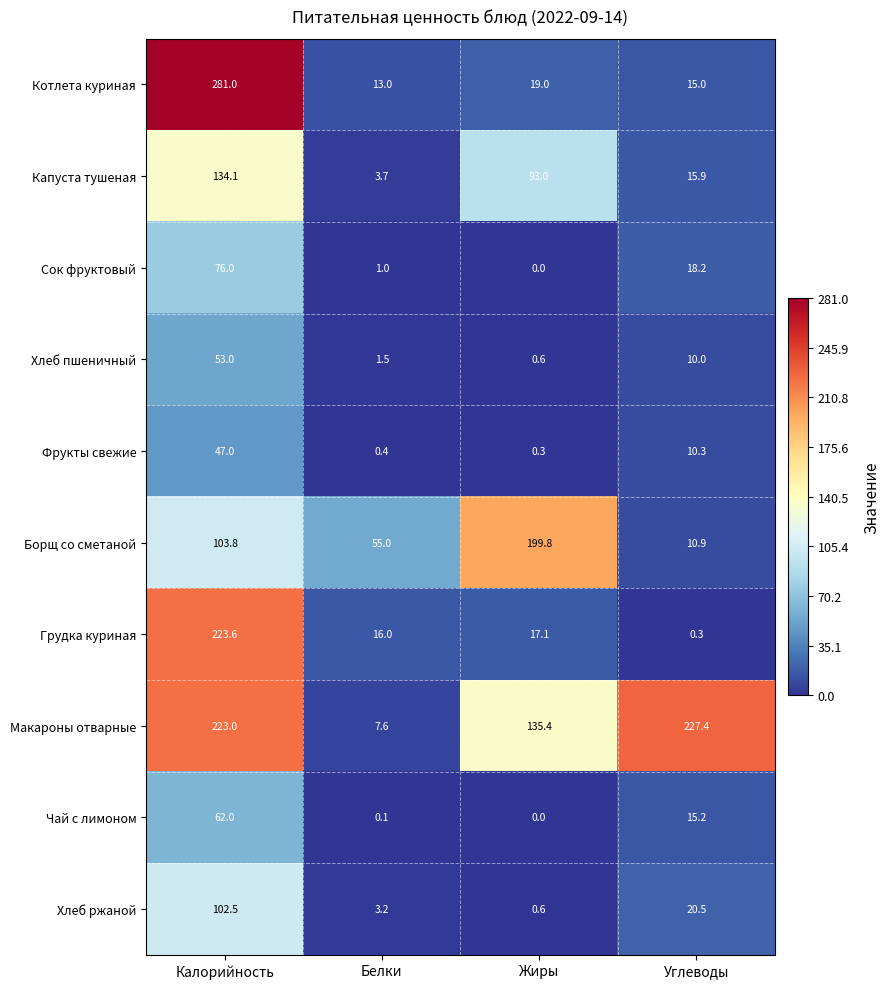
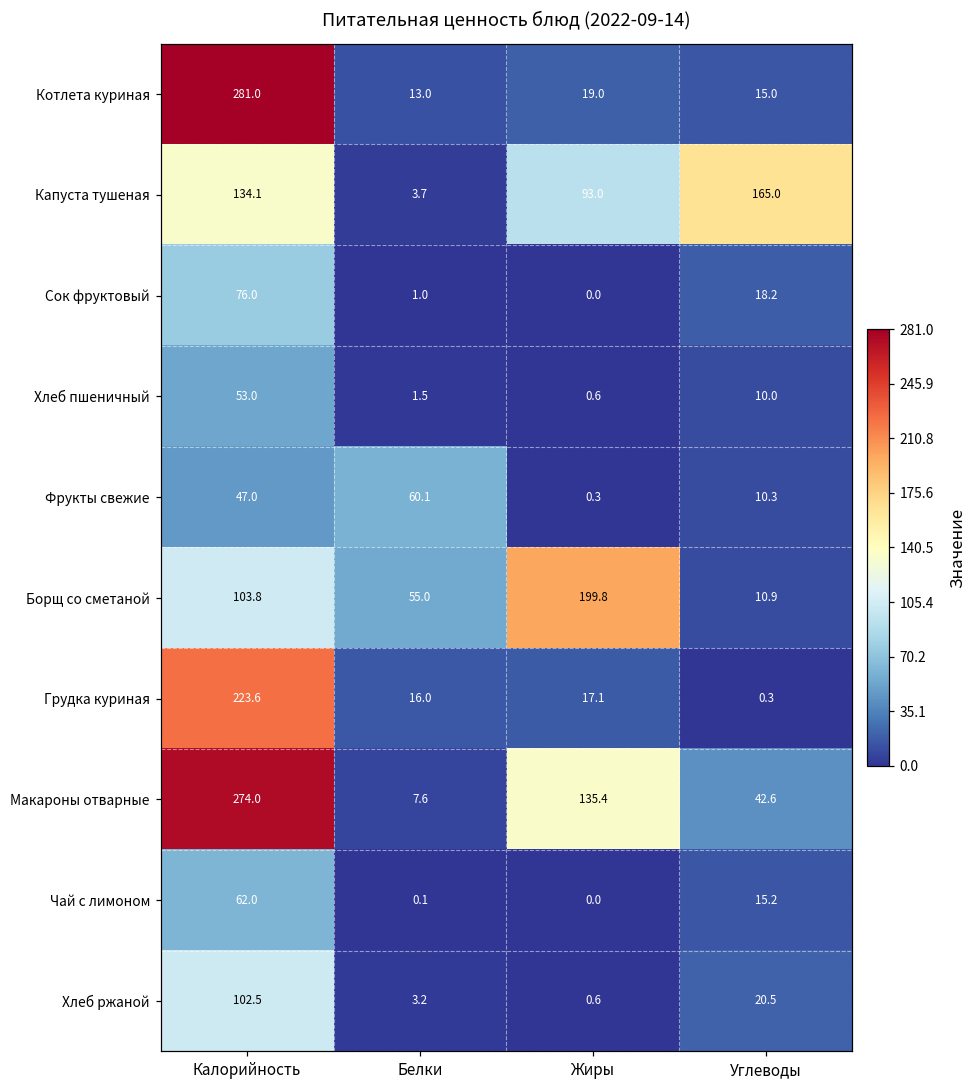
Капуста тушеная, Углеводы: 15.9 -> 165.0
Фрукты свежие, Белки: 0.4 -> 60.1
Макароны отварные, Калорийность: 223.0 -> 274.0
Макароны отварные, Углеводы: 227.4 -> 42.6
